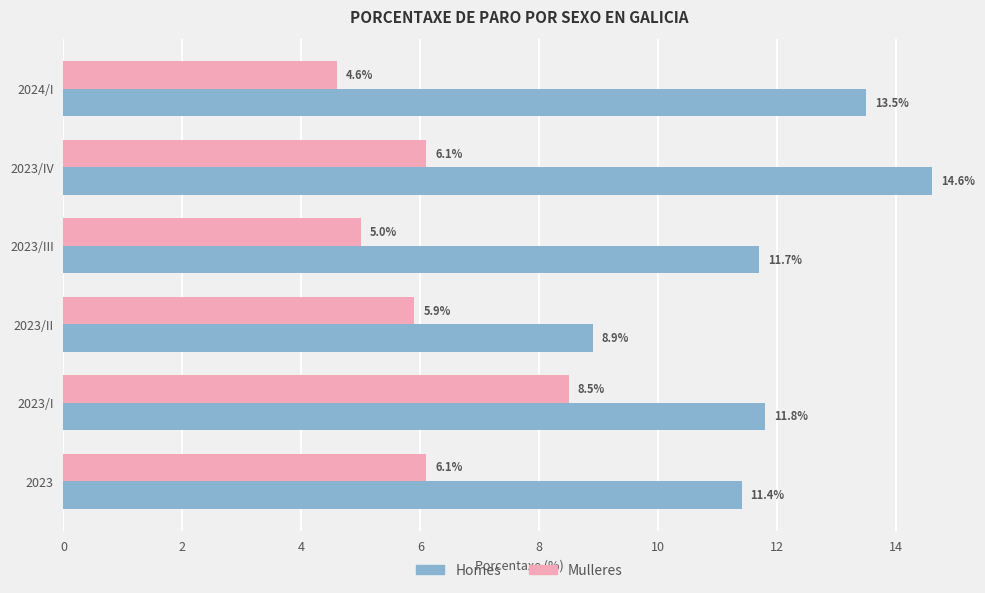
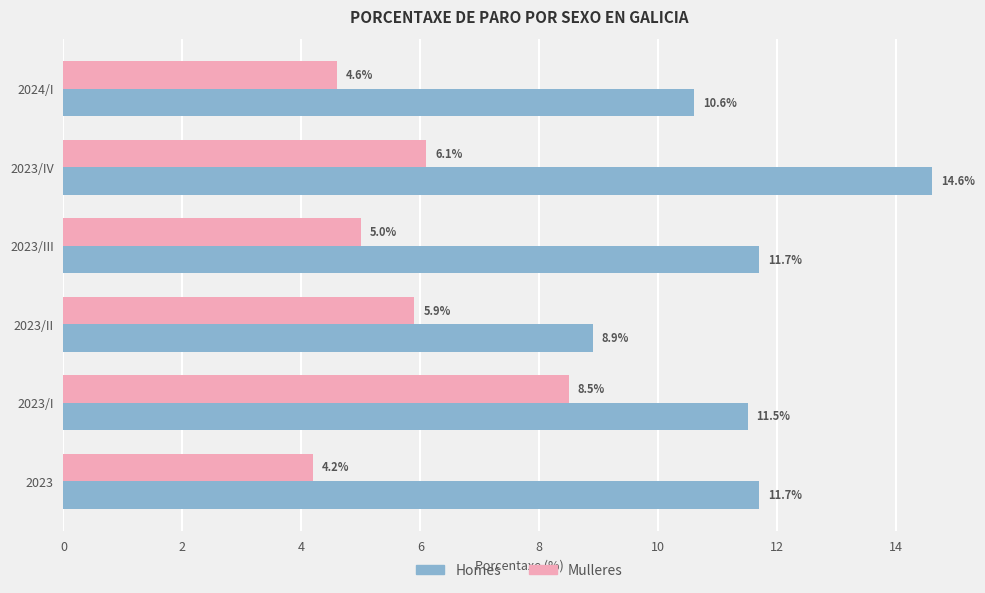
Homes, 2024/I: 13.5% -> 10.6%
Homes, 2023/I: 11.8% -> 11.5%
Mulleres, 2023: 6.1% -> 4.2%
Homes, 2023: 11.4% -> 11.7%
